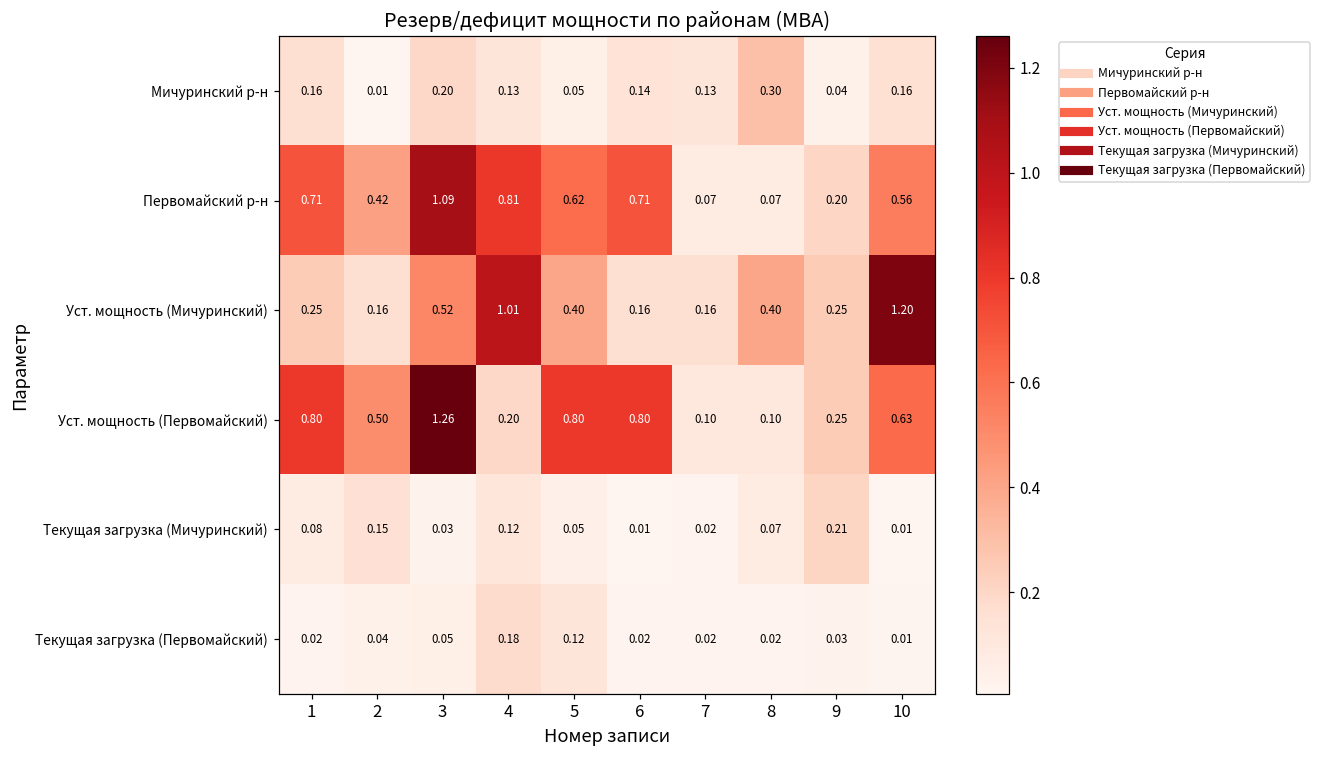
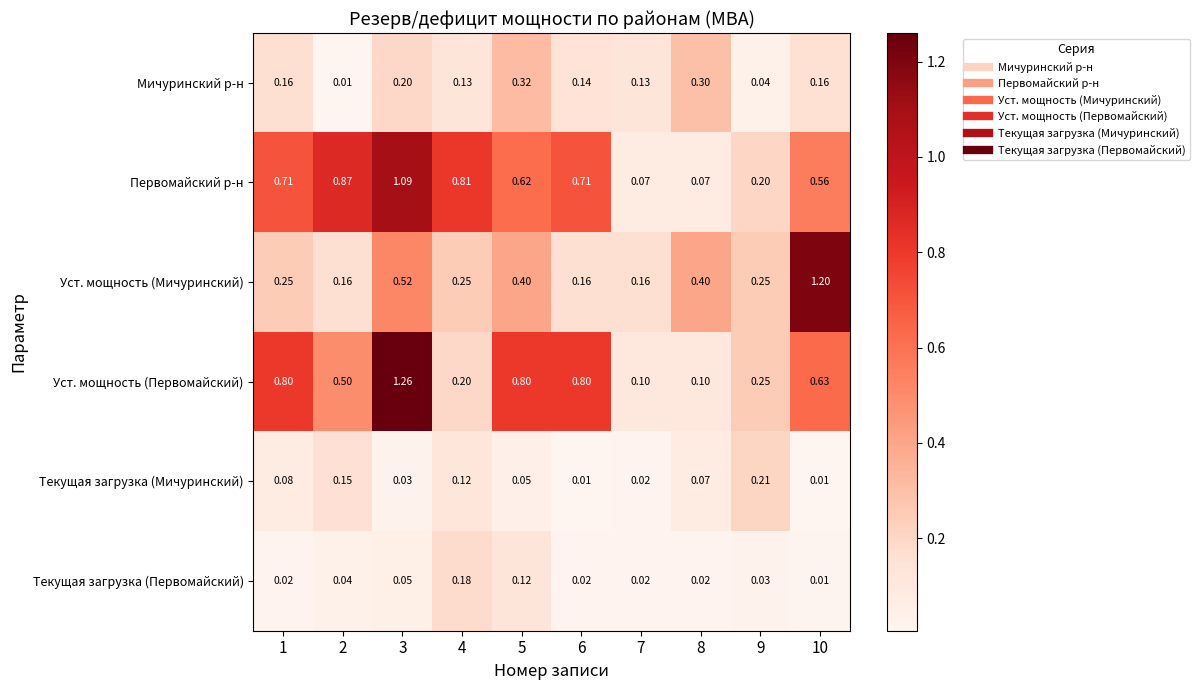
Мичуринский р-н, 5: 0.05 -> 0.32
Первомайский р-н, 2: 0.42 -> 0.87
Уст. мощность (Мичуринский), 4: 1.01 -> 0.25
